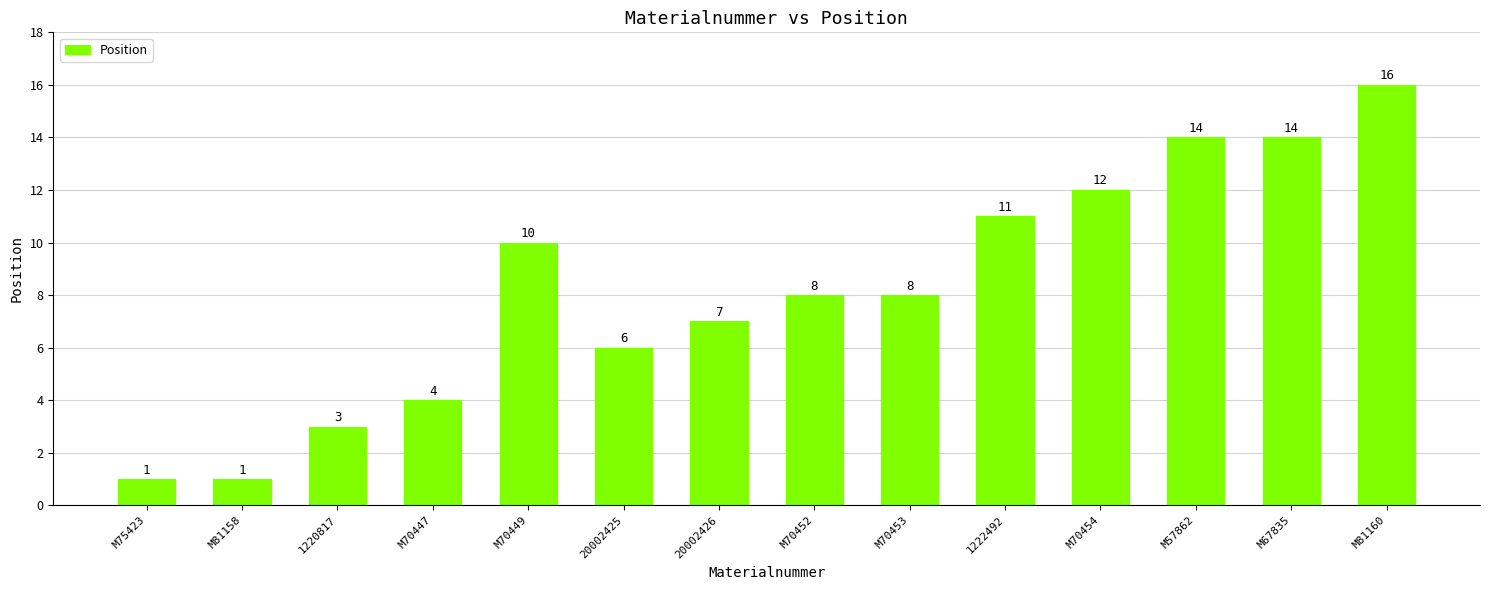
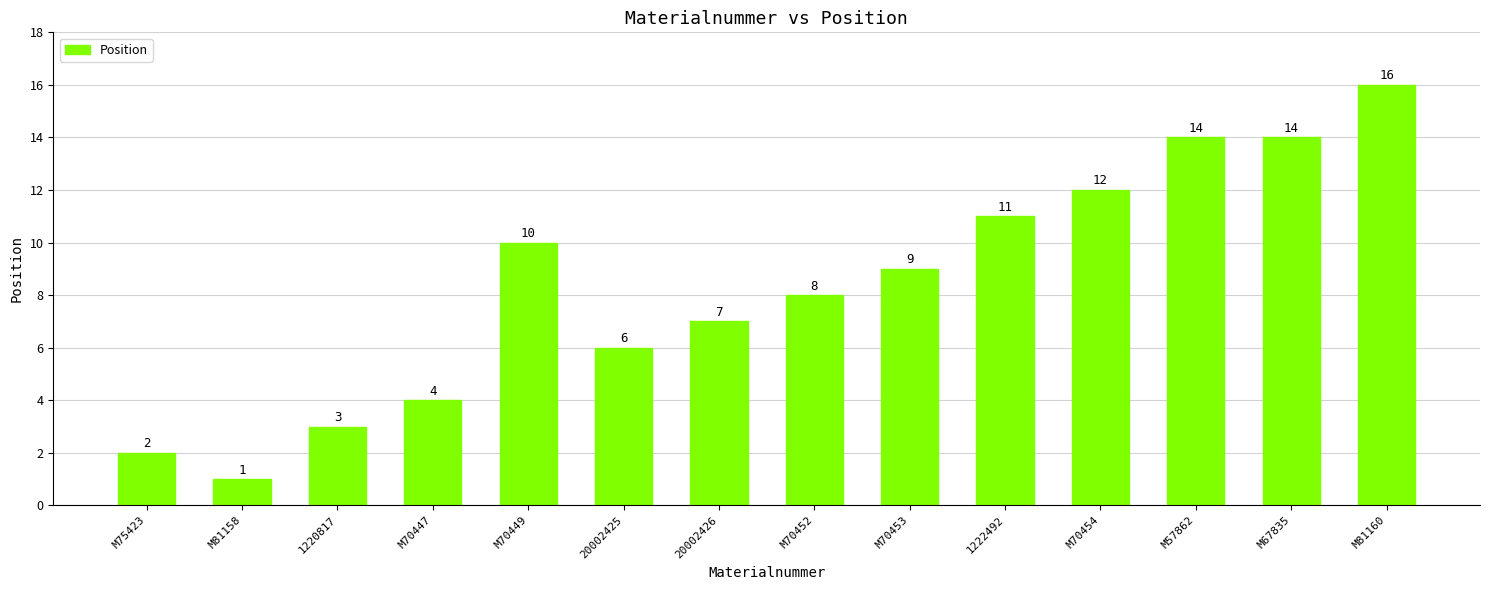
M75423: 1 -> 2
M70453: 8 -> 9
